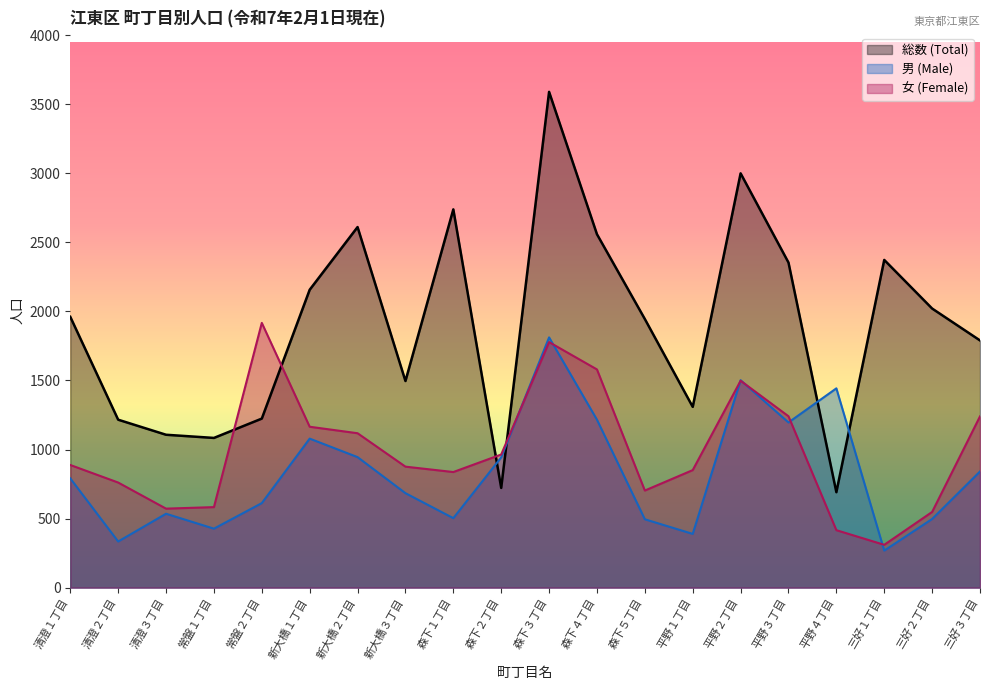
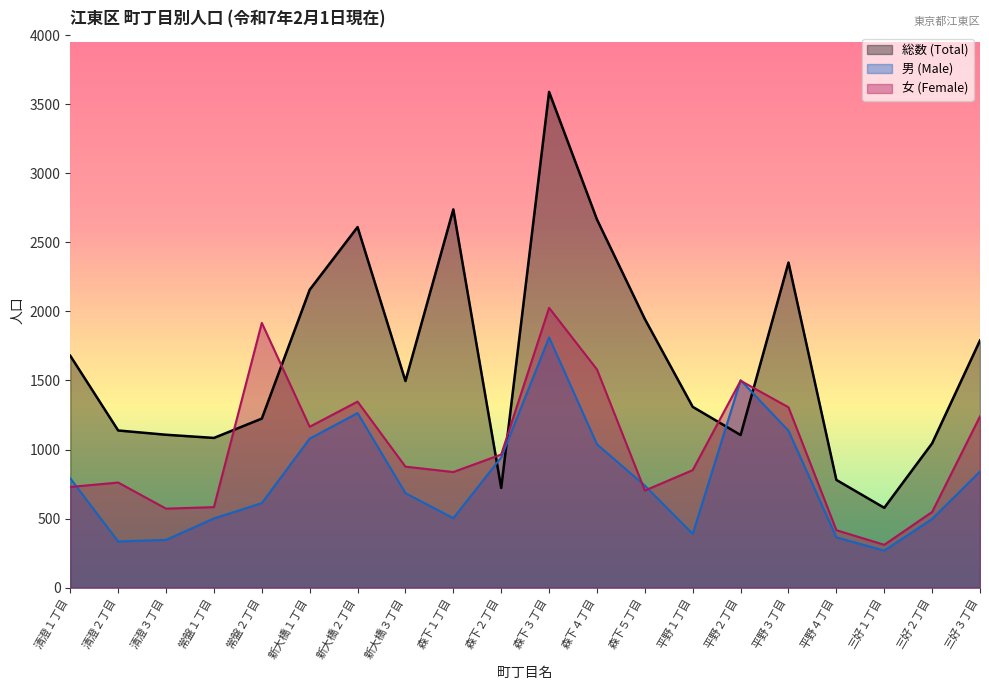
総数 (Total), 清澄１丁目: 1960 -> 1680
女 (Female), 清澄１丁目: 890 -> 730
総数 (Total), 清澄２丁目: 1220 -> 1140
男 (Male), 清澄３丁目: 540 -> 350
男 (Male), 常盤１丁目: 430 -> 500
男 (Male), 新大橋２丁目: 950 -> 1260
女 (Female), 新大橋２丁目: 1120 -> 1350
女 (Female), 森下３丁目: 1780 -> 2030
総数 (Total), 森下４丁目: 2560 -> 2670
男 (Male), 森下４丁目: 1220 -> 1040
男 (Male), 森下５丁目: 500 -> 740
総数 (Total), 平野２丁目: 3000 -> 1110
男 (Male), 平野３丁目: 1200 -> 1140
女 (Female), 平野３丁目: 1240 -> 1310
総数 (Total), 平野４丁目: 690 -> 780
男 (Male), 平野４丁目: 1440 -> 360
総数 (Total), 三好１丁目: 2370 -> 580
総数 (Total), 三好２丁目: 2020 -> 1050
